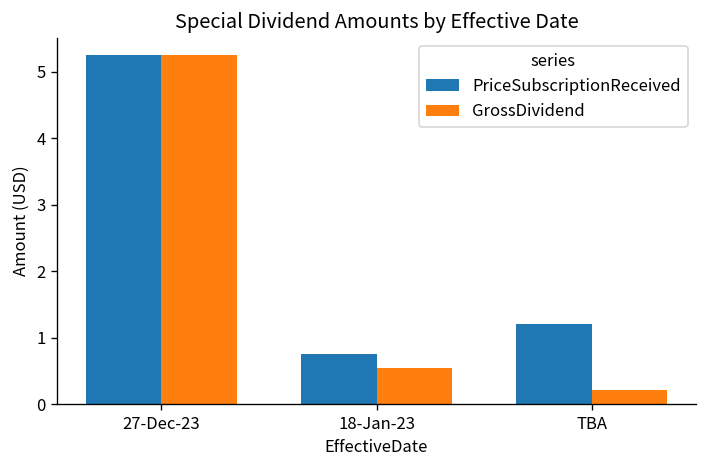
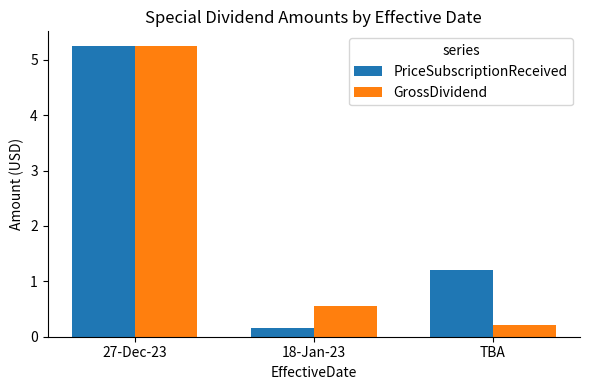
PriceSubscriptionReceived, 18-Jan-23: 0.8 -> 0.2
